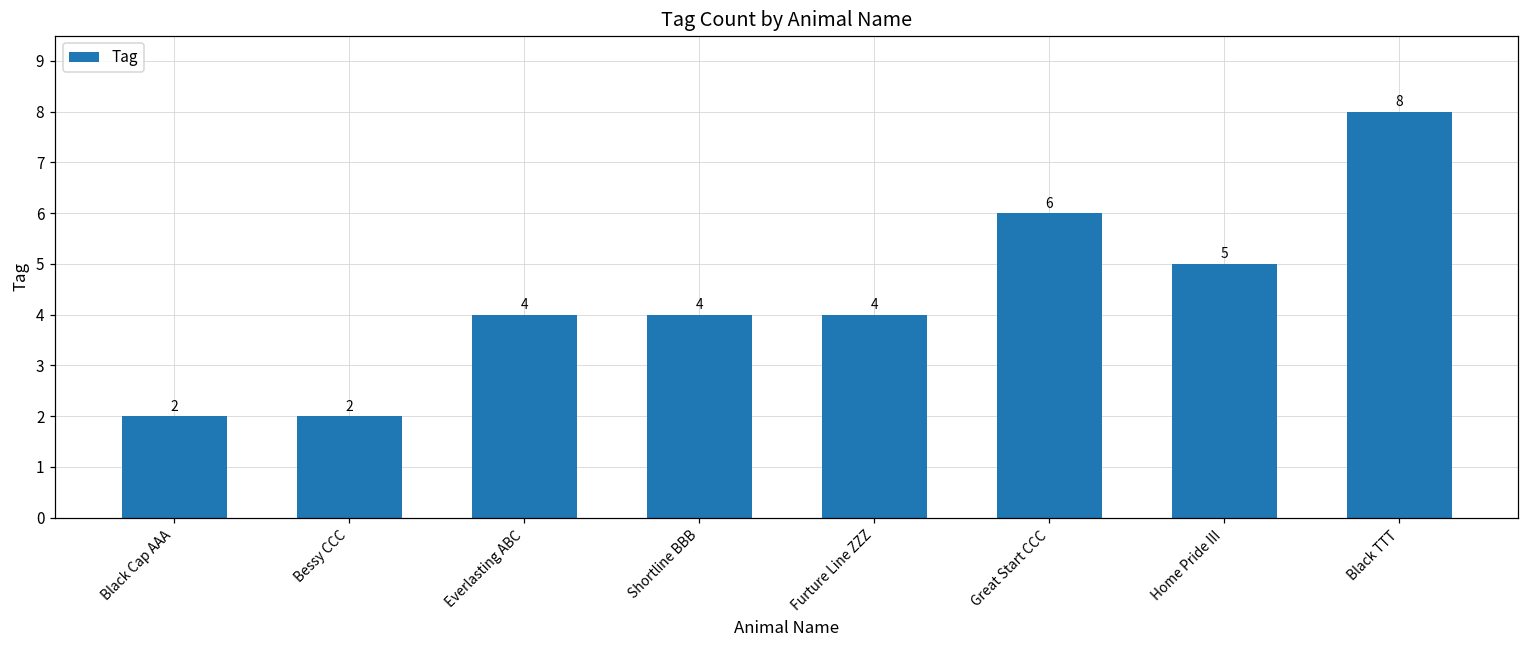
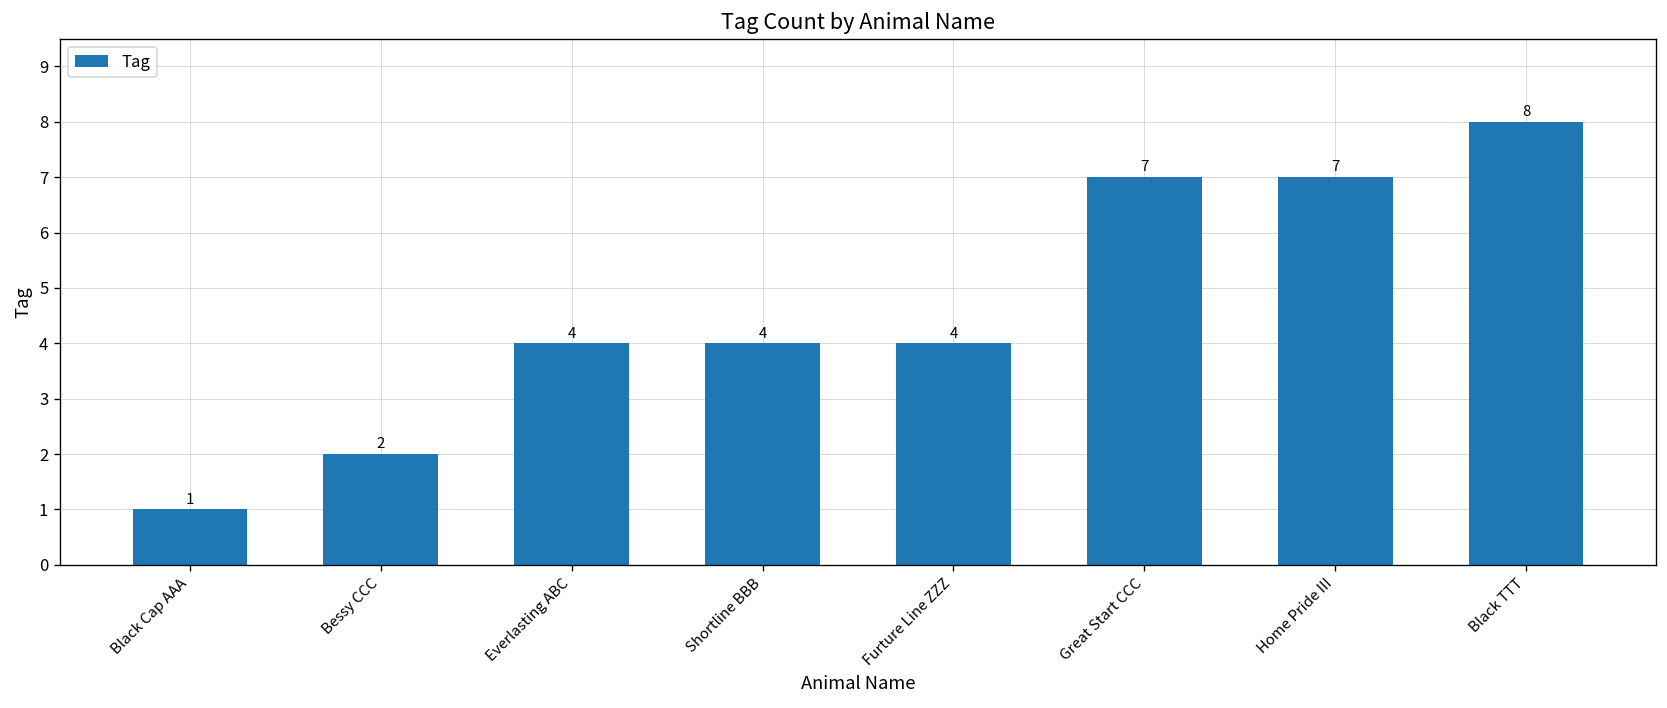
Black Cap AAA: 2 -> 1
Great Start CCC: 6 -> 7
Home Pride III: 5 -> 7
